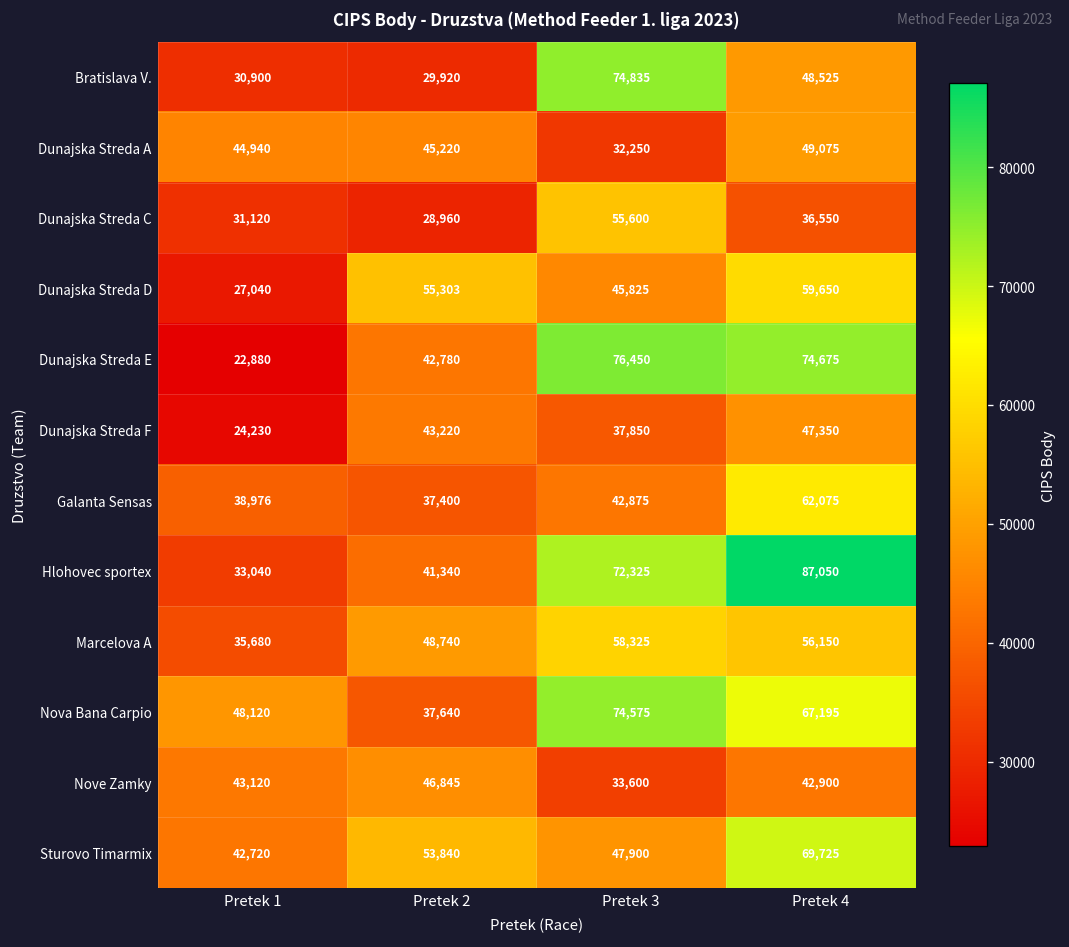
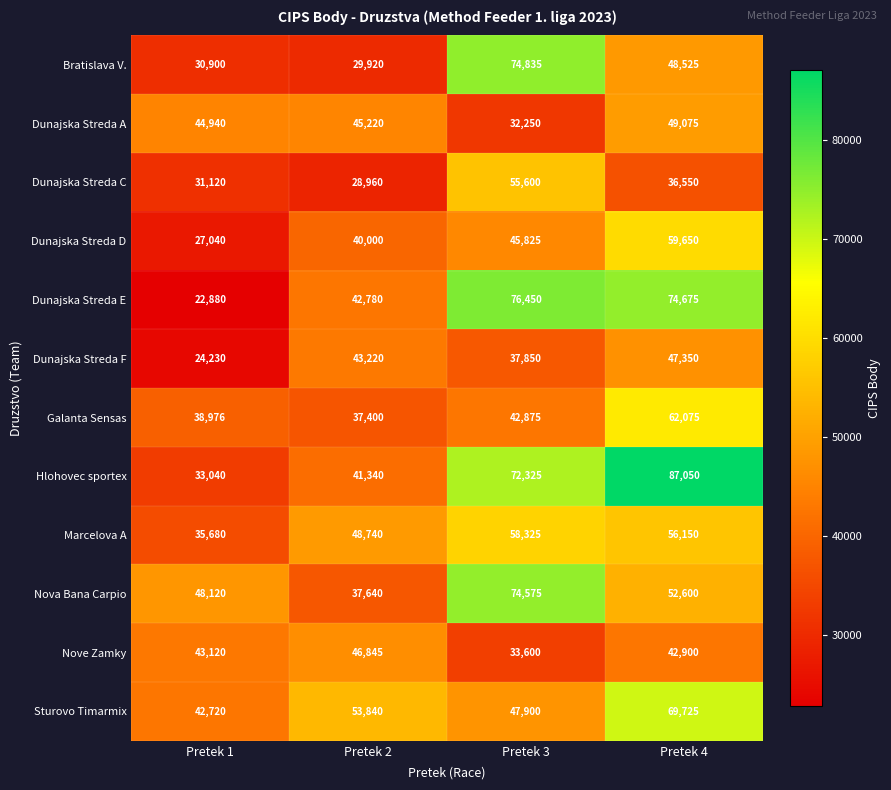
Dunajska Streda D, Pretek 2: 55,303 -> 40,000
Nova Bana Carpio, Pretek 4: 67,195 -> 52,600
